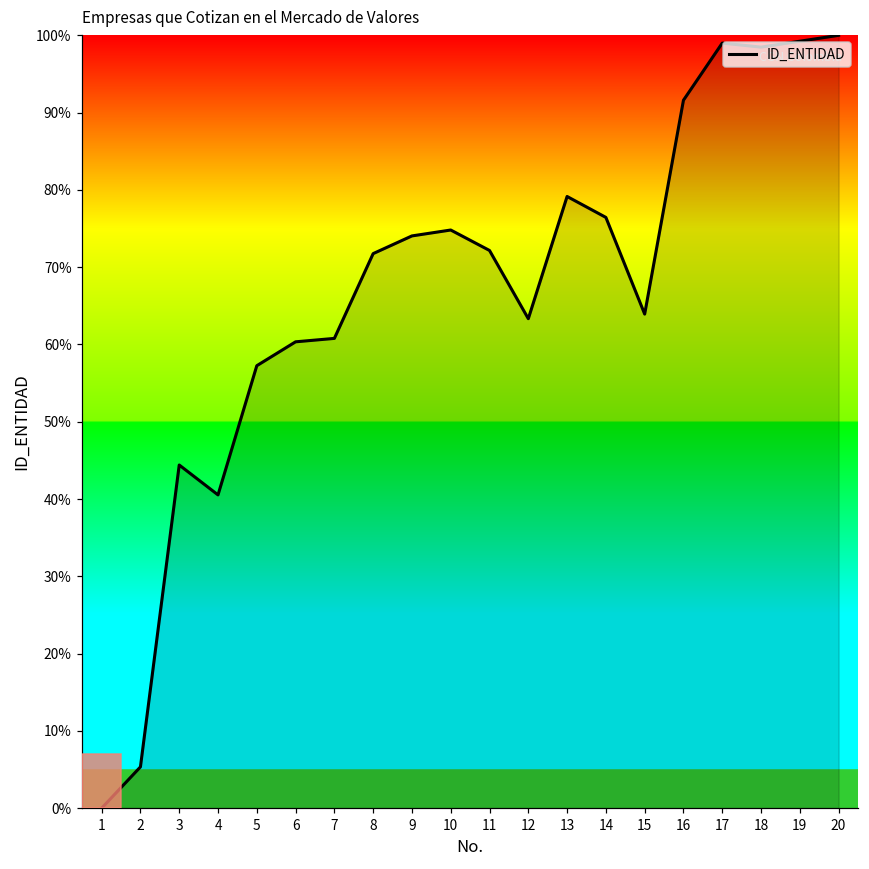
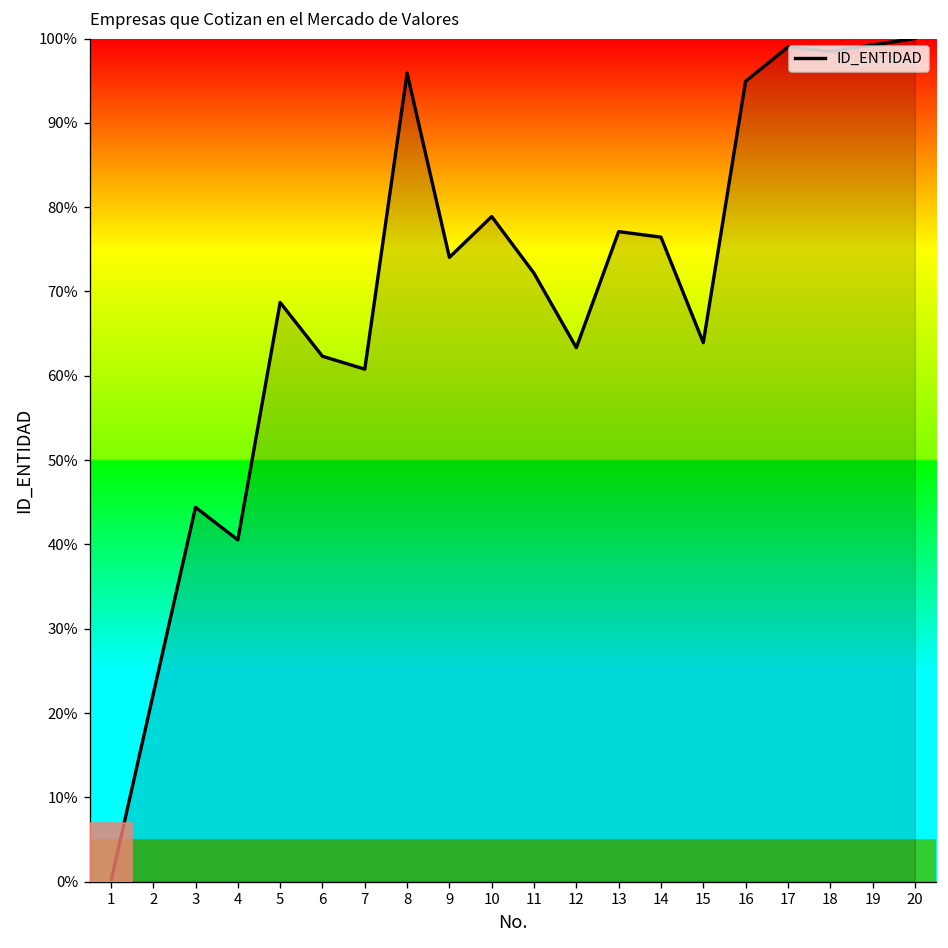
2: 5% -> 22%
5: 57% -> 69%
6: 60% -> 62%
8: 72% -> 96%
10: 75% -> 79%
13: 79% -> 77%
16: 92% -> 95%
